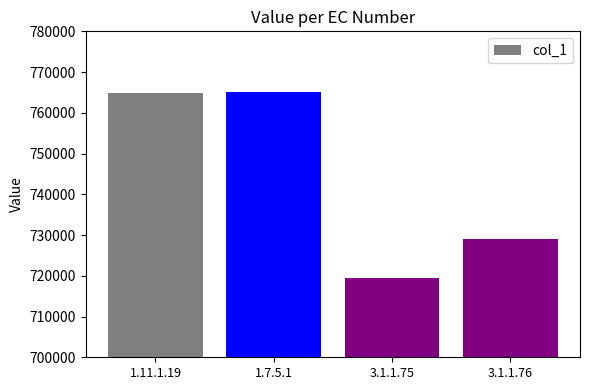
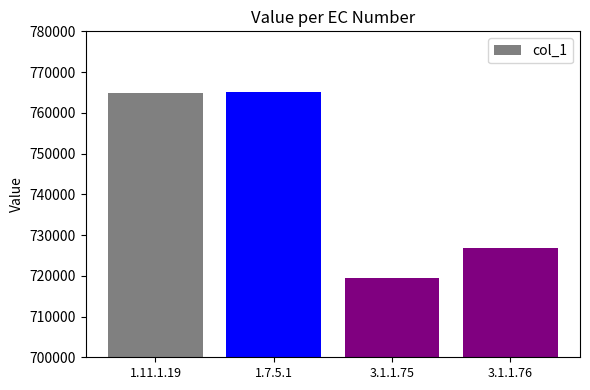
3.1.1.76: 729000 -> 727000
